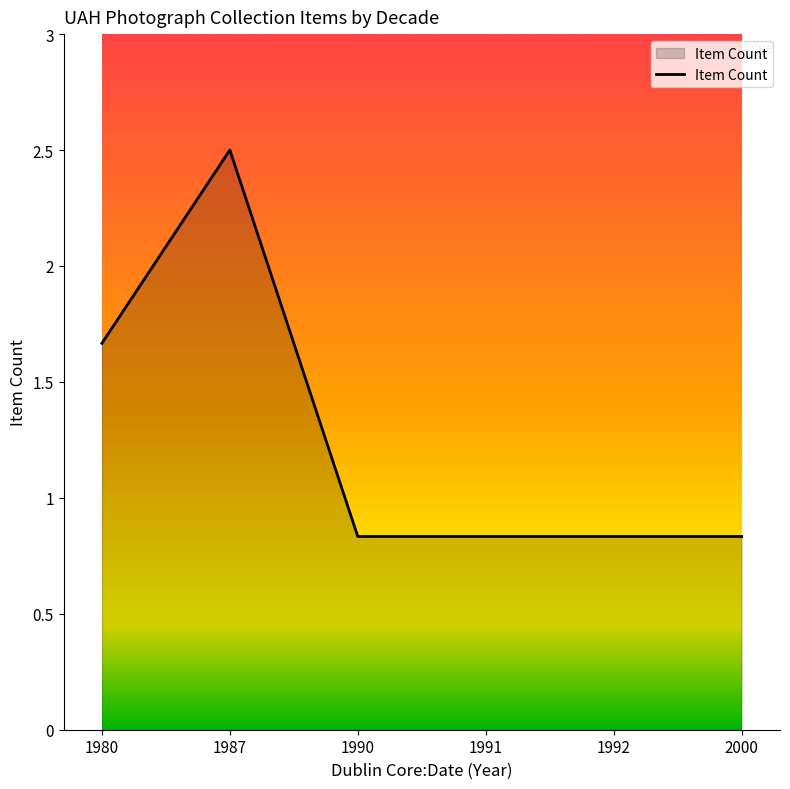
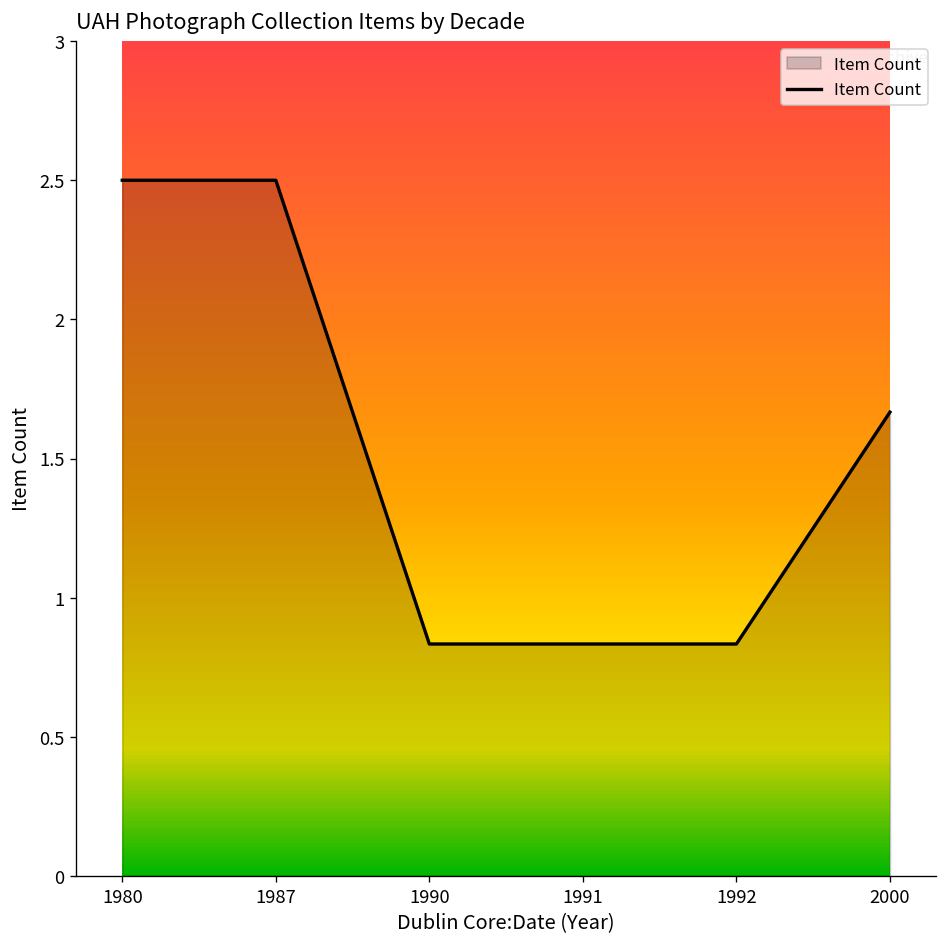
1980: 1.67 -> 2.50
2000: 0.83 -> 1.67
